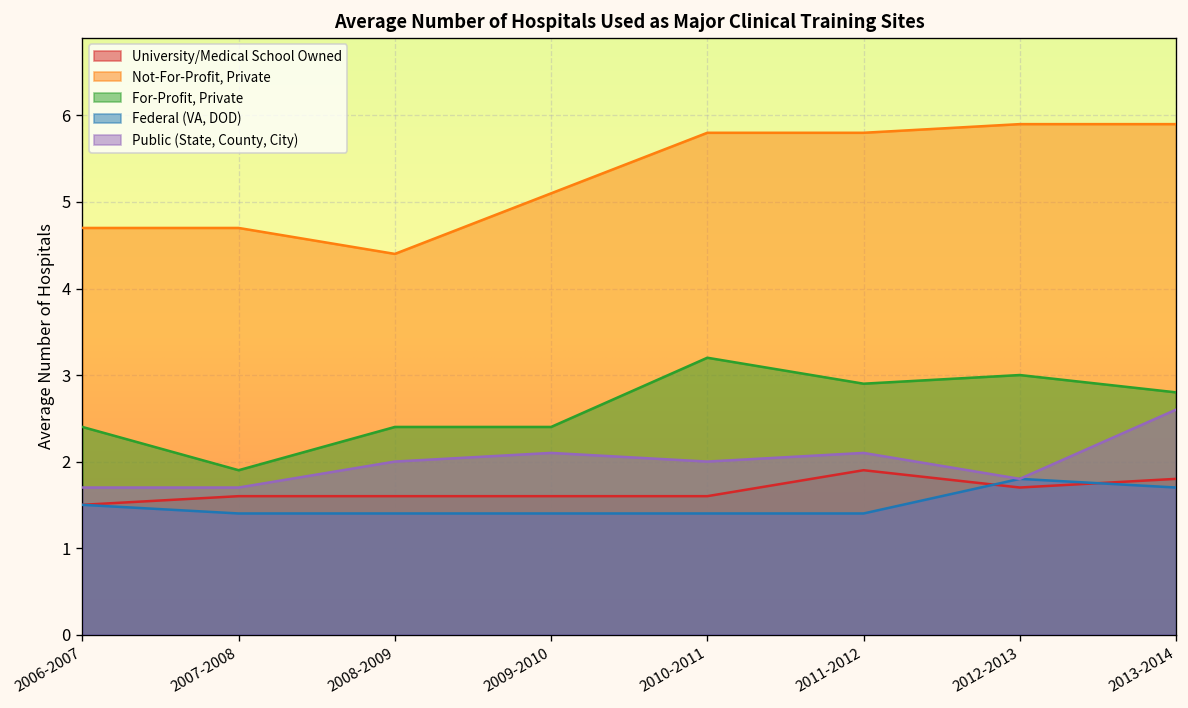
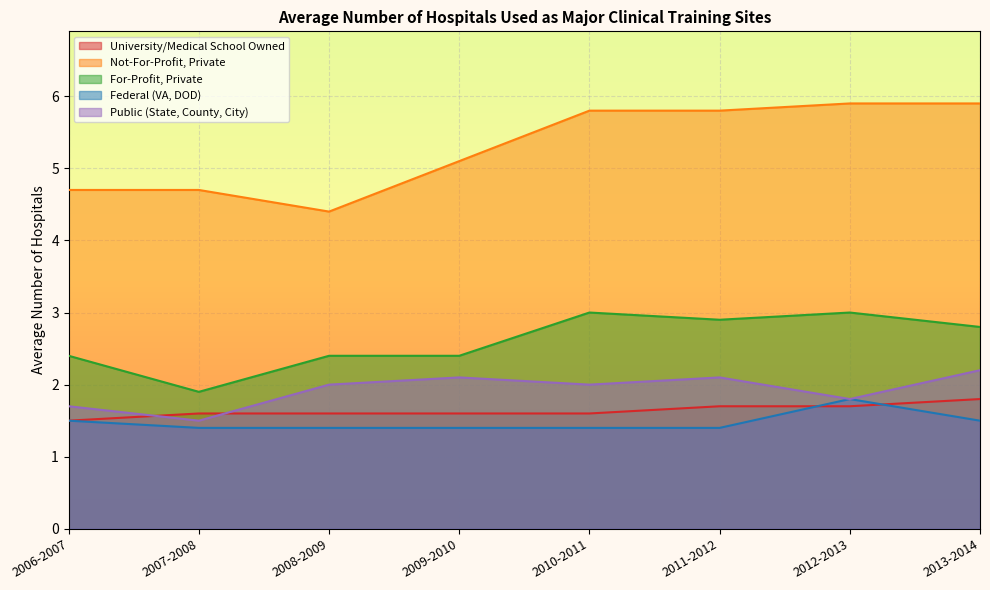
Public (State, County, City), 2007-2008: 1.7 -> 1.5
For-Profit, Private, 2010-2011: 3.2 -> 3.0
University/Medical School Owned, 2011-2012: 1.9 -> 1.7
Federal (VA, DOD), 2013-2014: 1.7 -> 1.5
Public (State, County, City), 2013-2014: 2.6 -> 2.2
